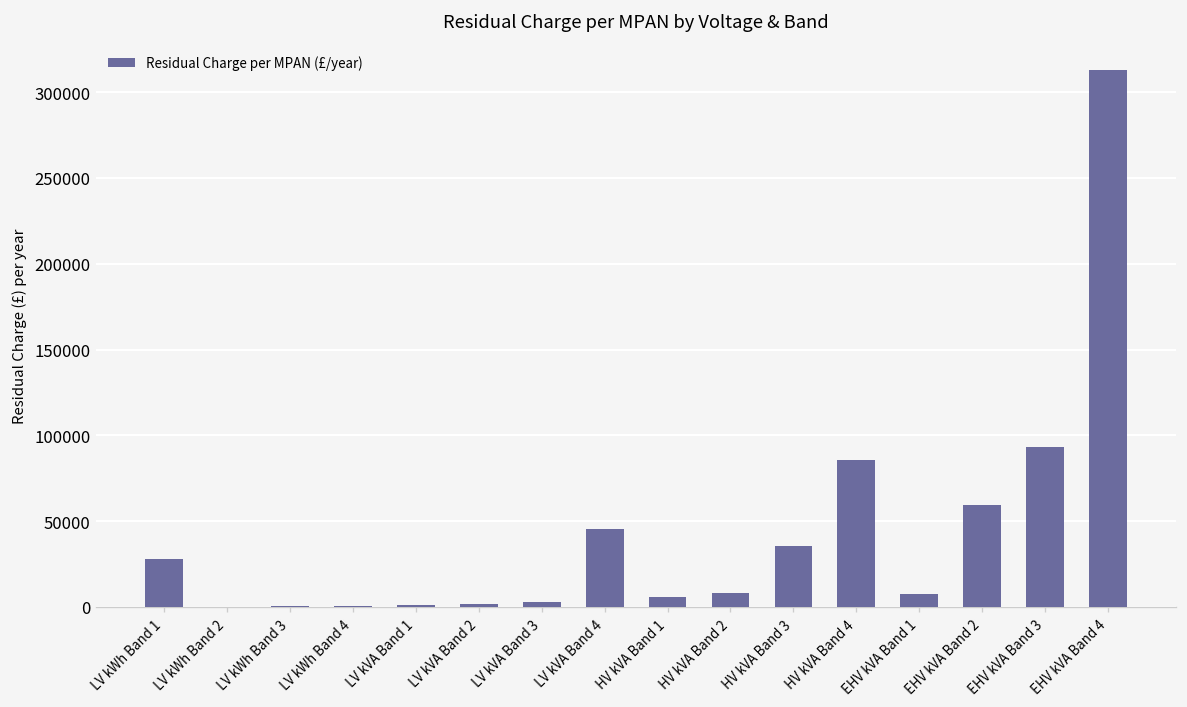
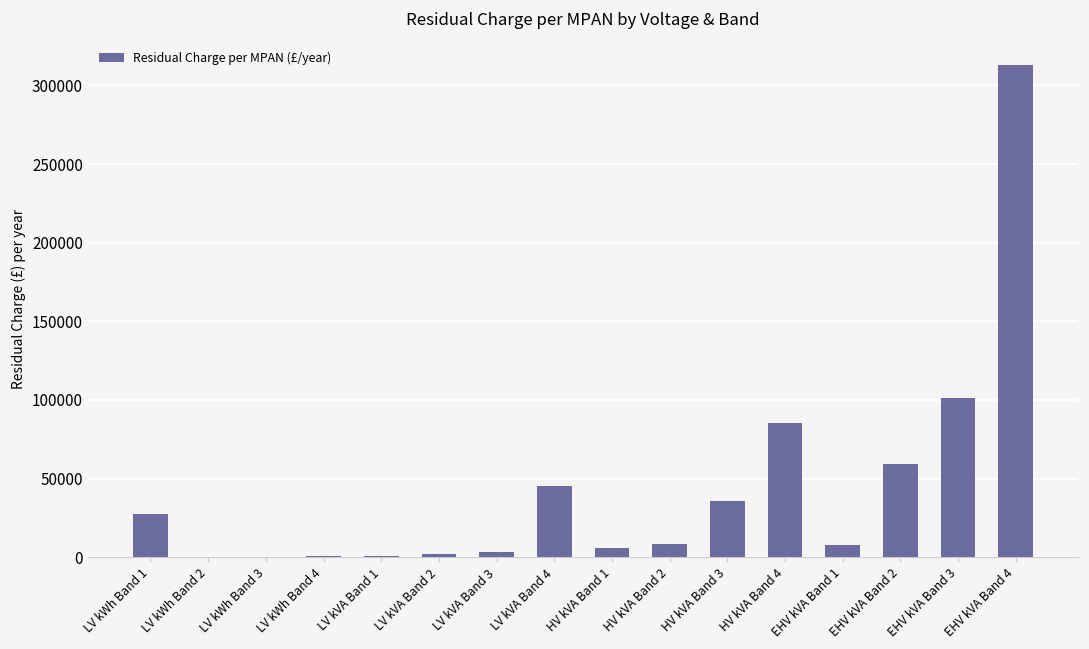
EHV kVA Band 3: 93000 -> 101000
